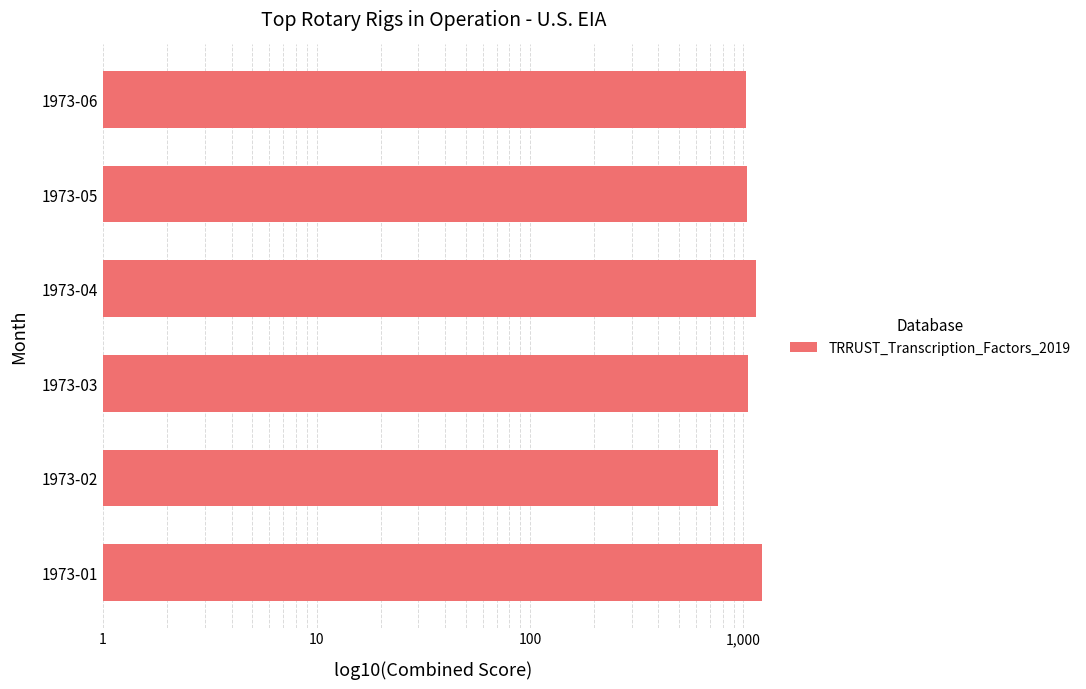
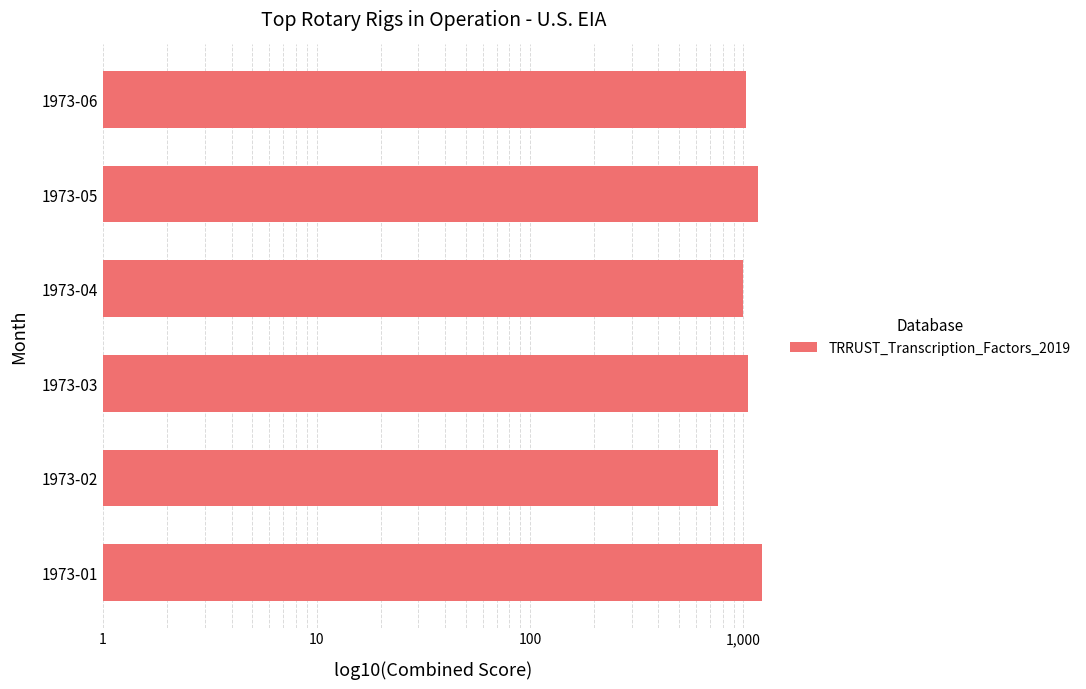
1973-05: 1,000 -> 1,200
1973-04: 1,200 -> 1,000
